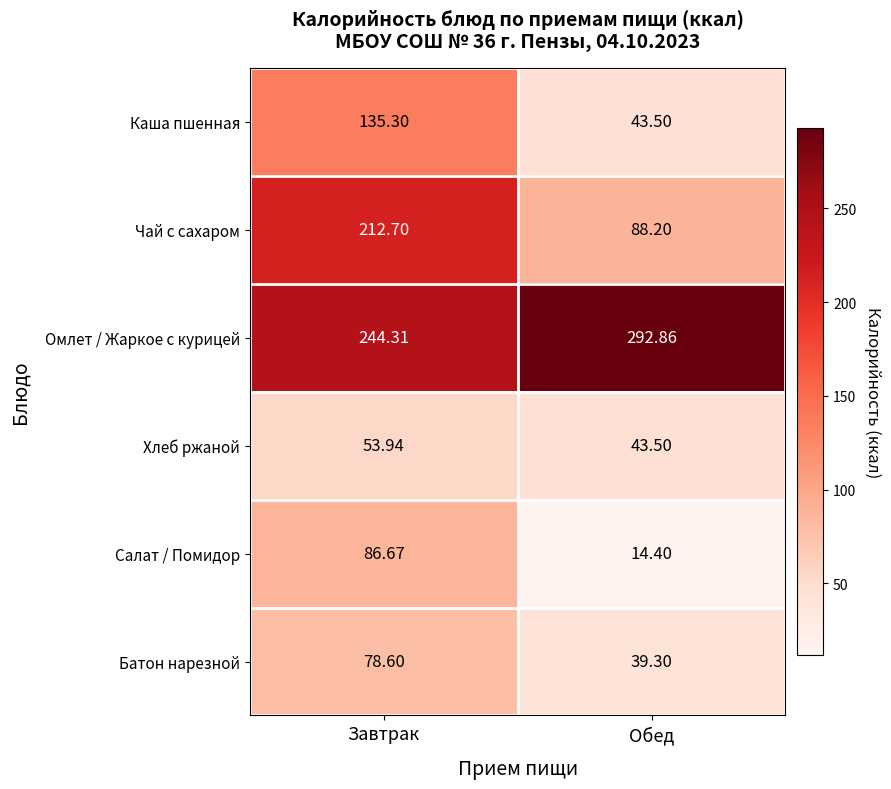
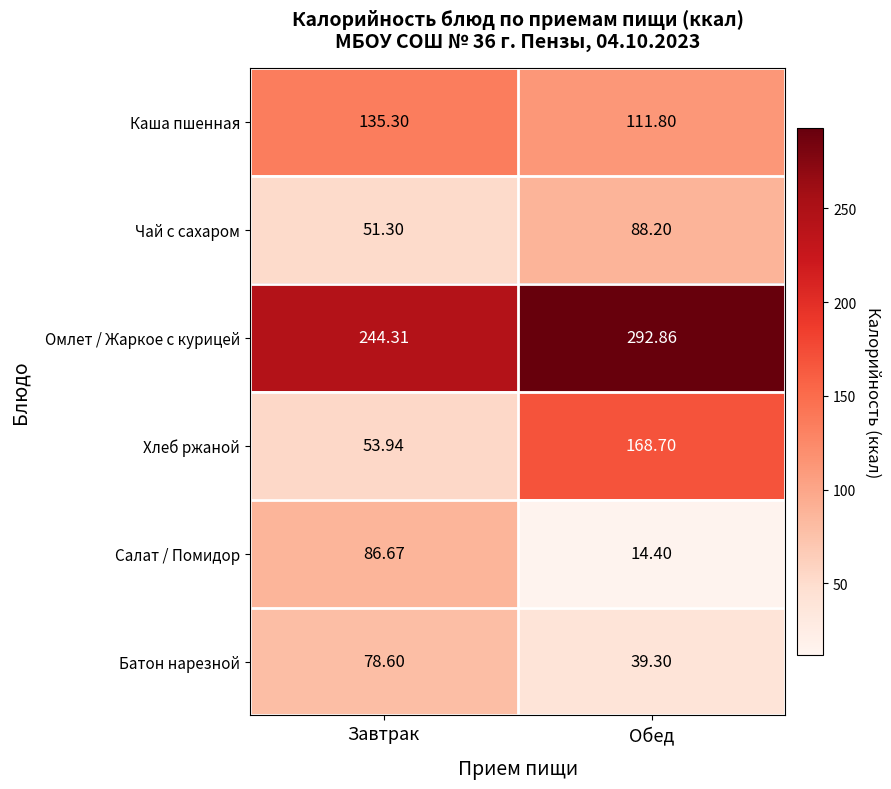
Каша пшенная, Обед: 43.50 -> 111.80
Чай с сахаром, Завтрак: 212.70 -> 51.30
Хлеб ржаной, Обед: 43.50 -> 168.70
